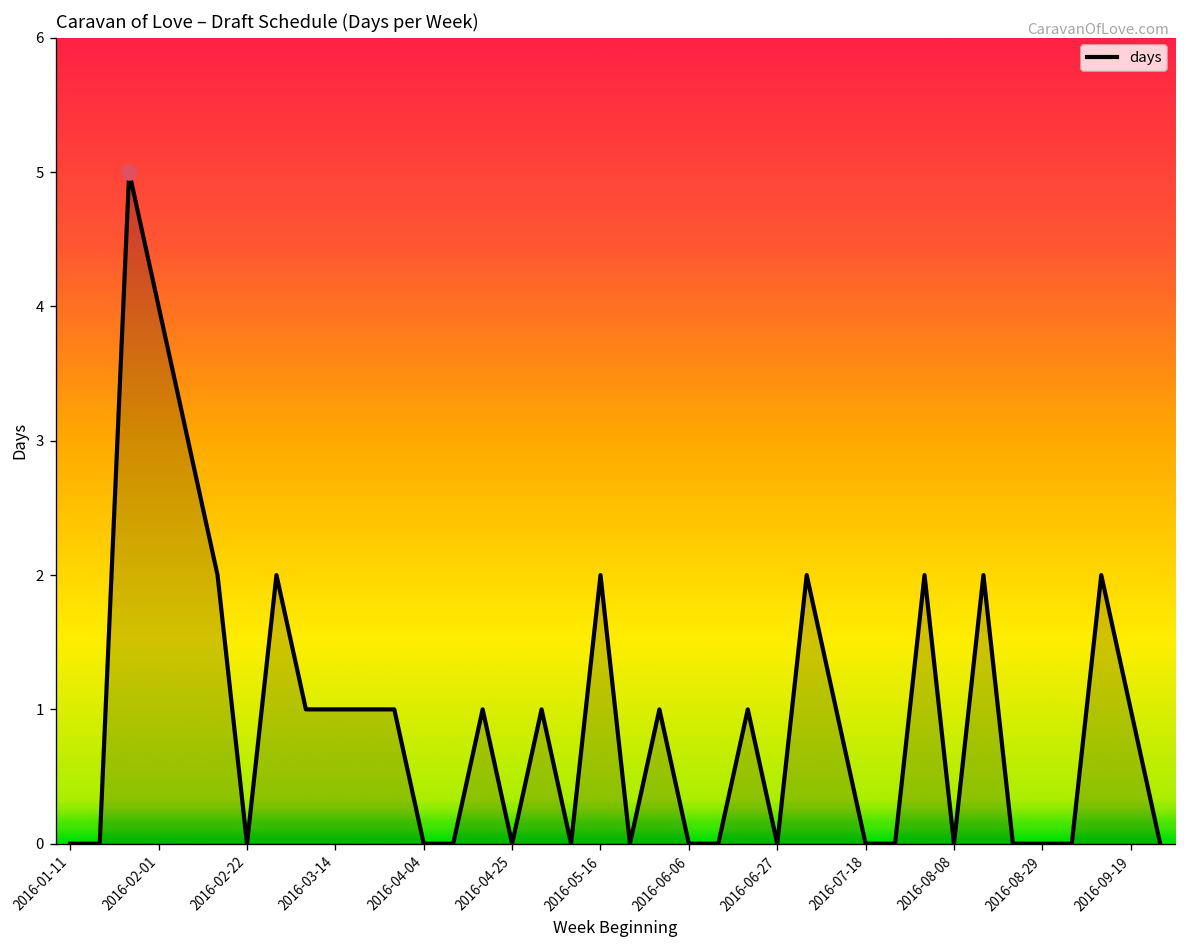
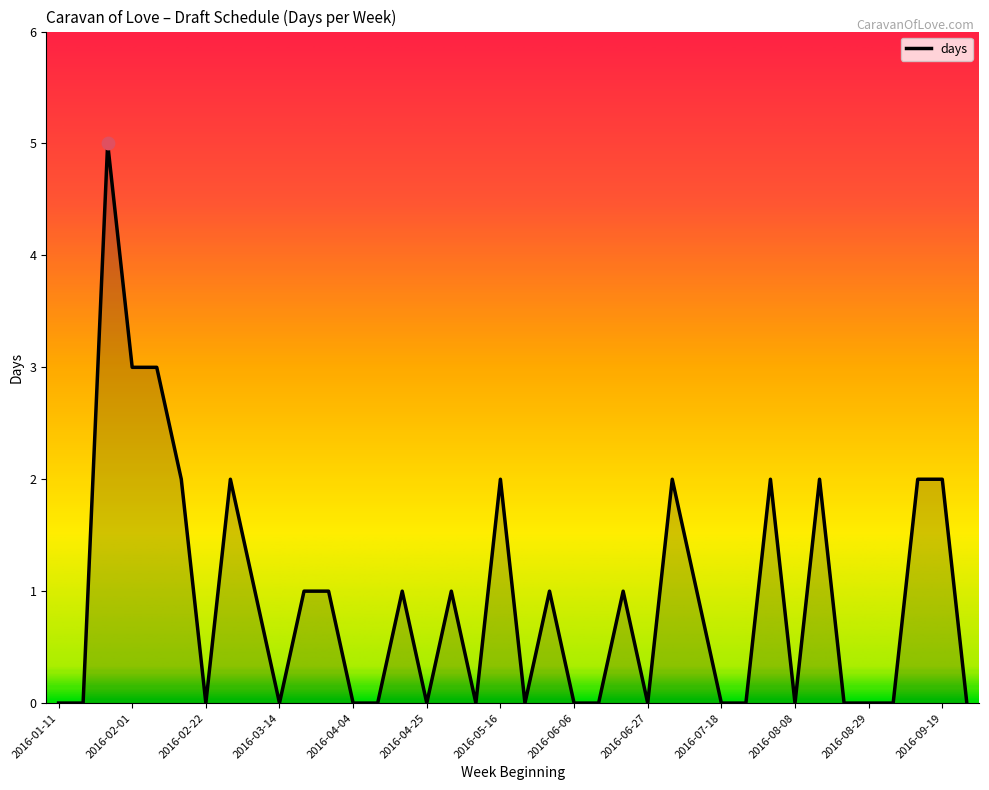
days, 2016-02-01: 4 -> 3
days, 2016-03-14: 1 -> 0
days, 2016-09-19: 1 -> 2
